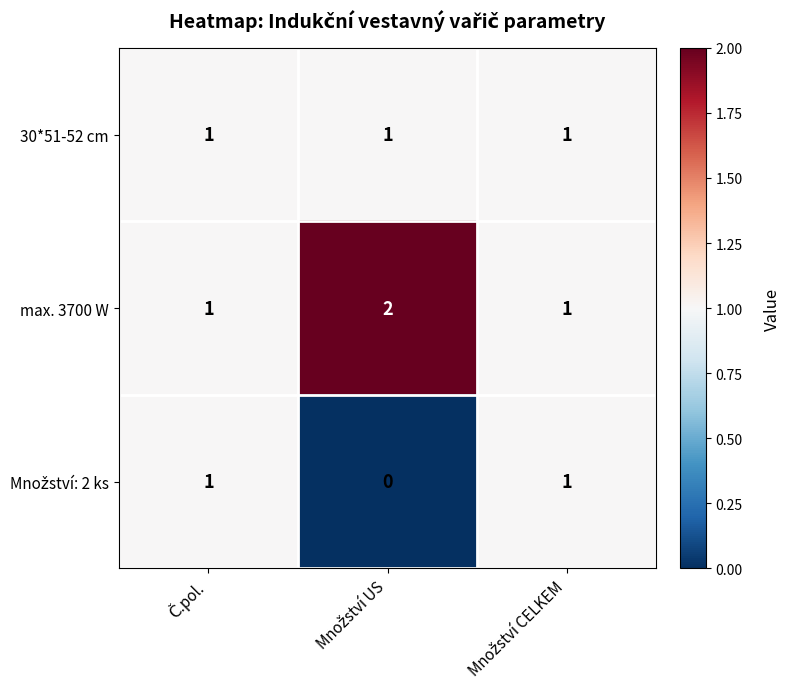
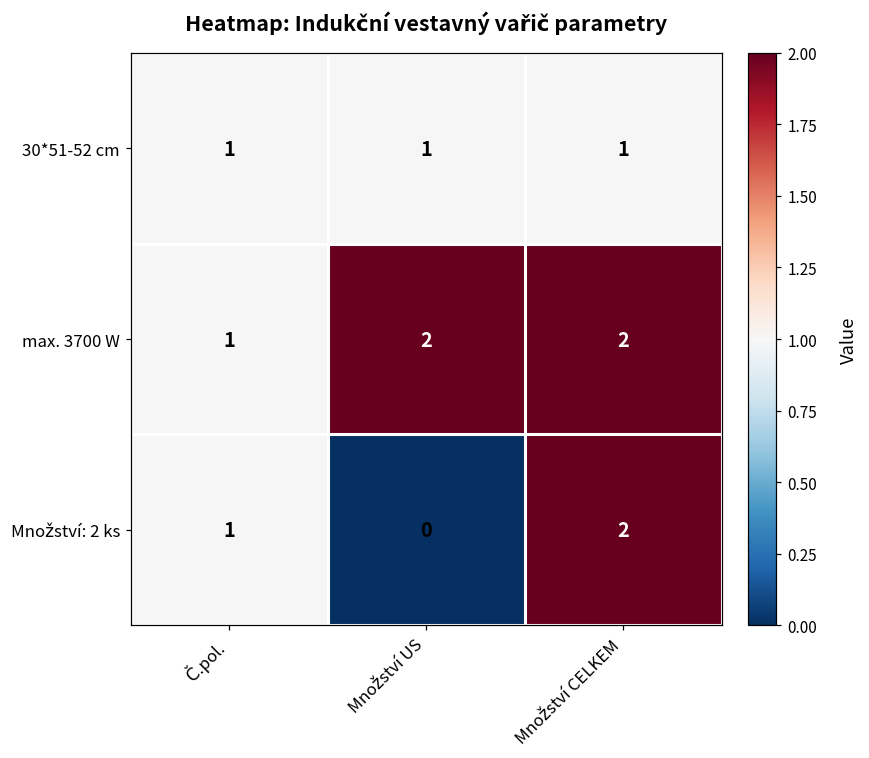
max. 3700 W, Množství CELKEM: 1 -> 2
Množství: 2 ks, Množství CELKEM: 1 -> 2
